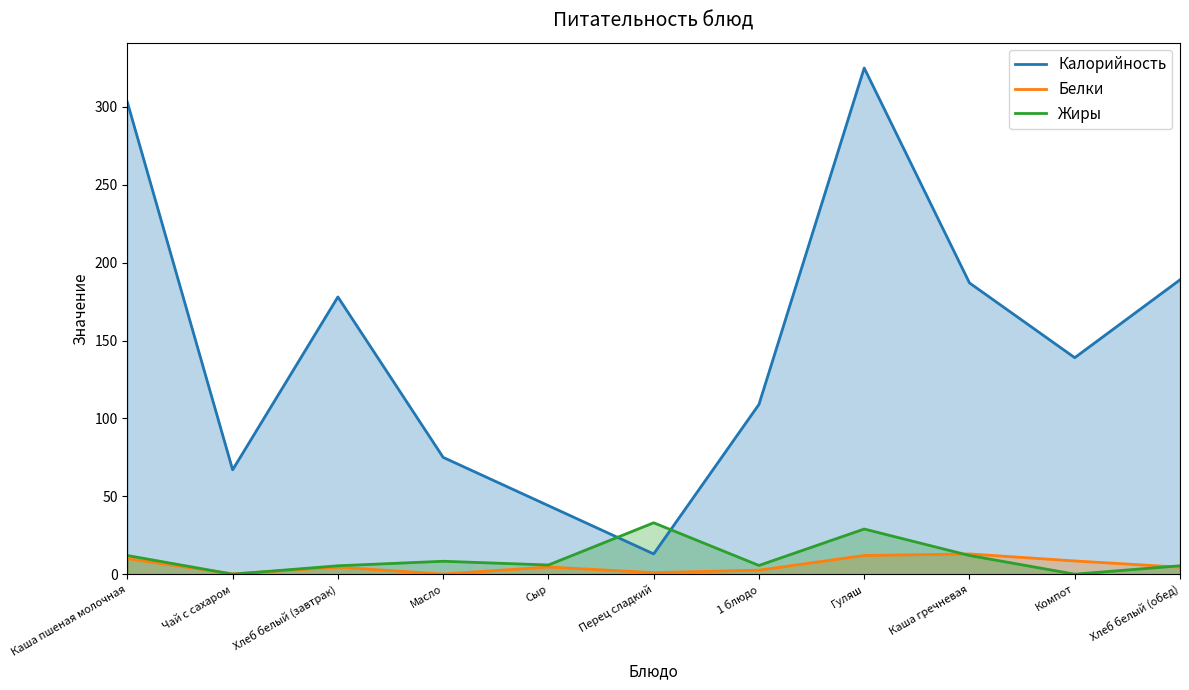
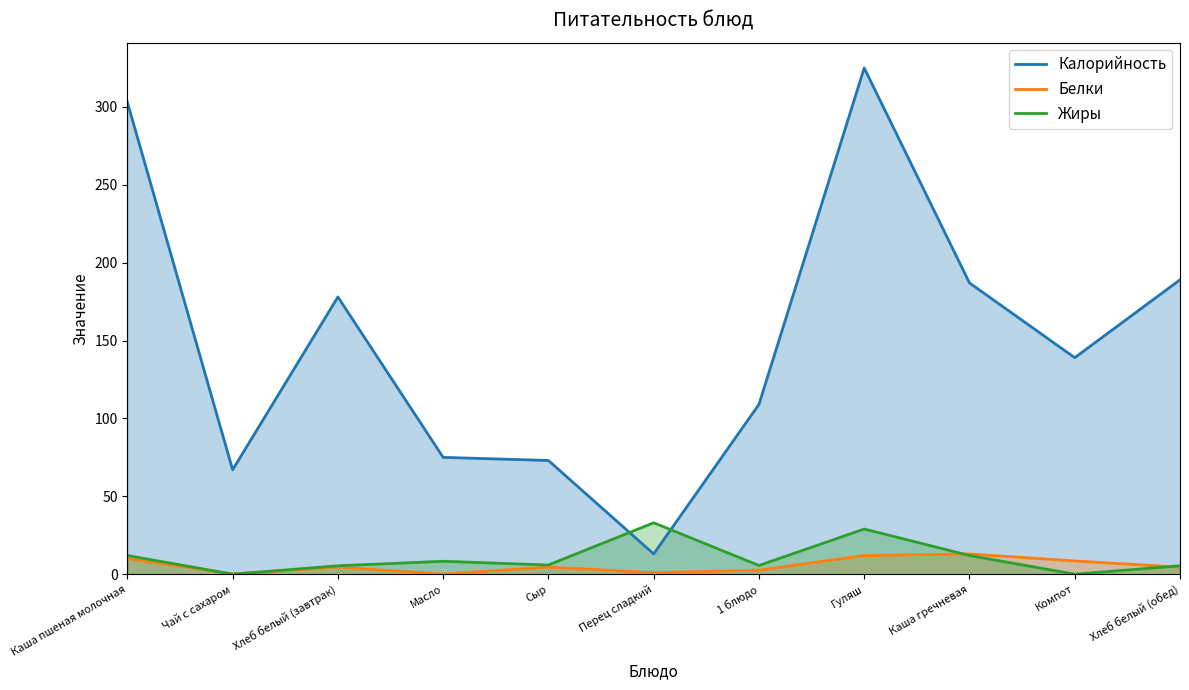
Калорийность, Сыр: 44 -> 73
